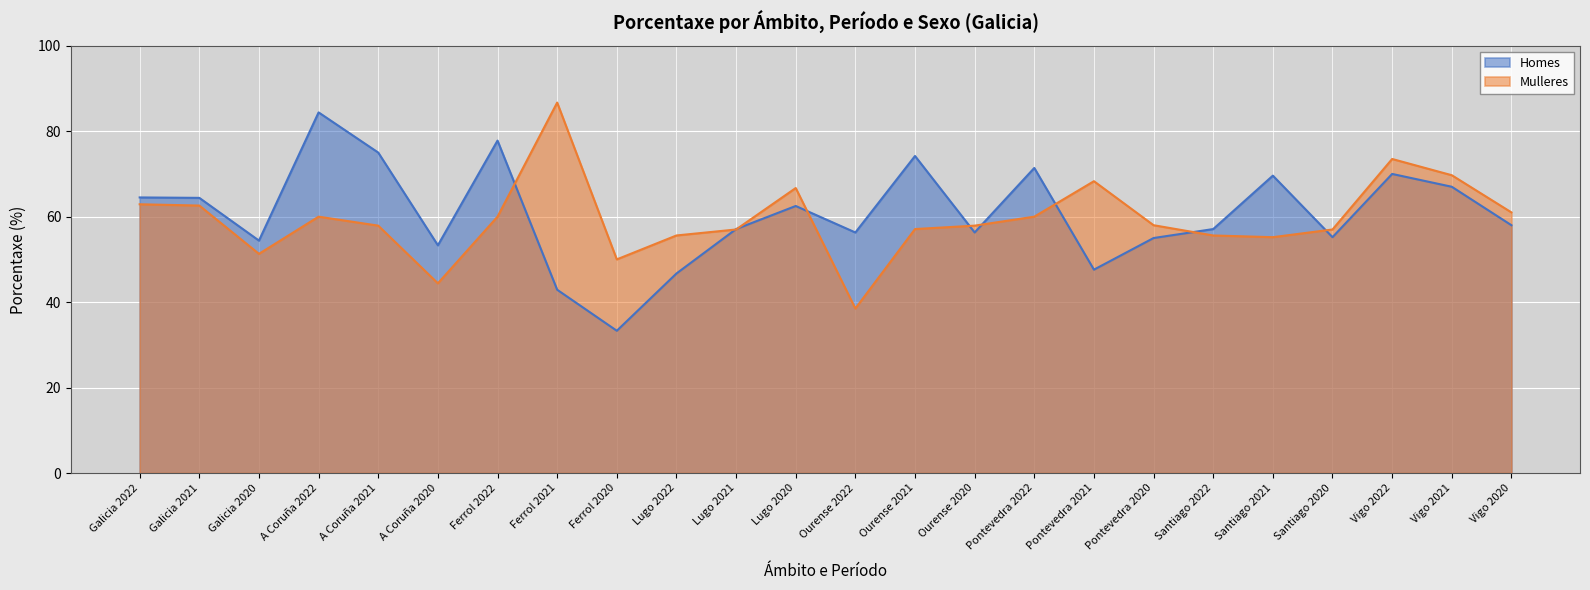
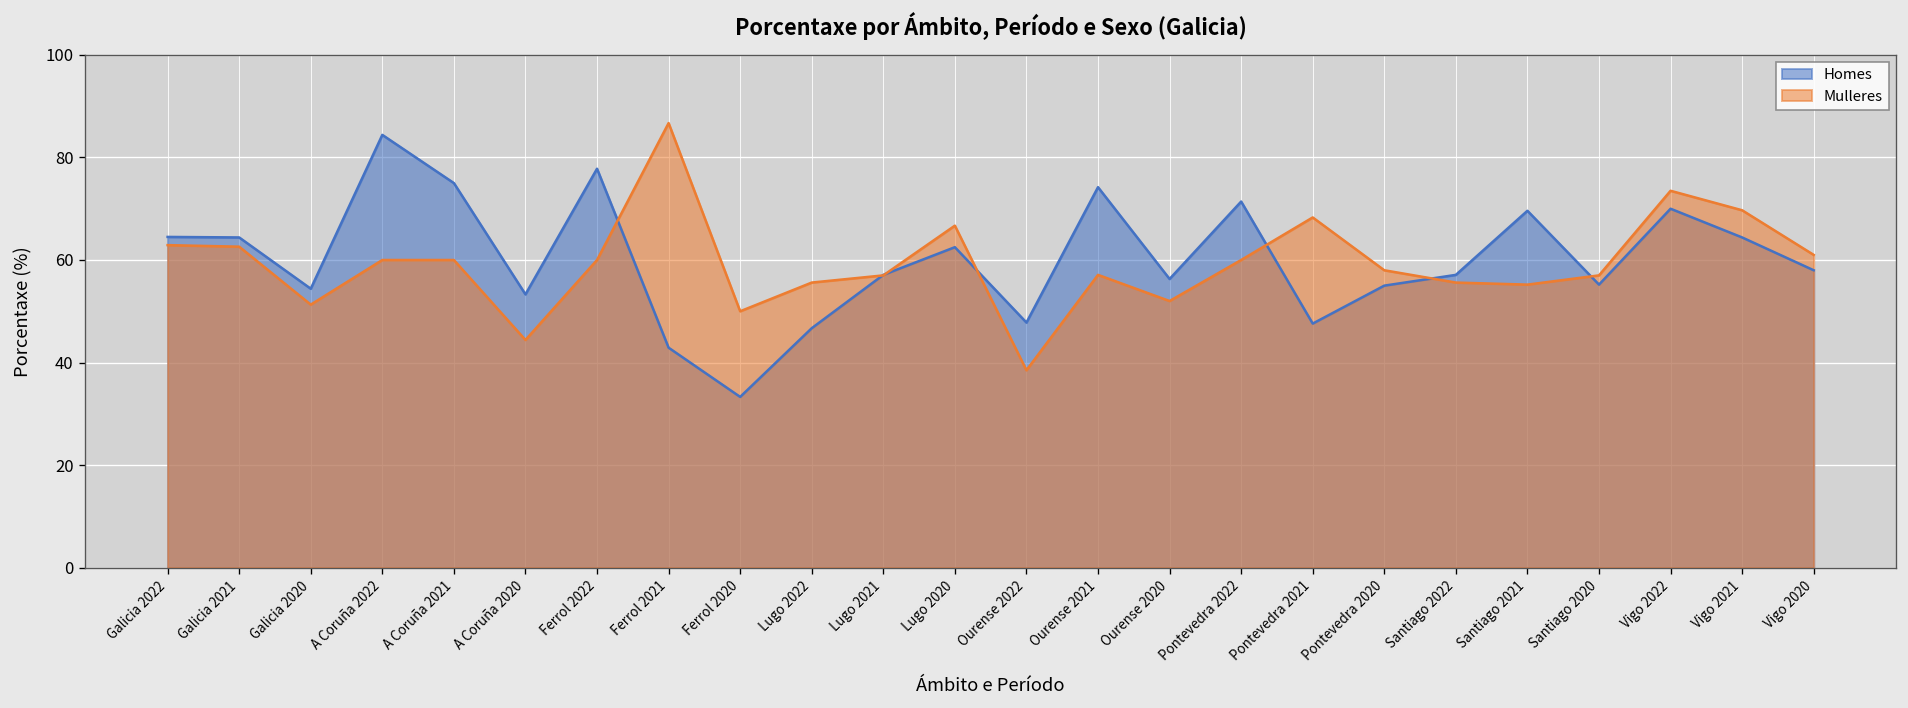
Mulleres, A Coruña 2021: 58 -> 60
Homes, Ourense 2022: 56 -> 48
Mulleres, Ourense 2020: 58 -> 52
Homes, Vigo 2021: 67 -> 64
